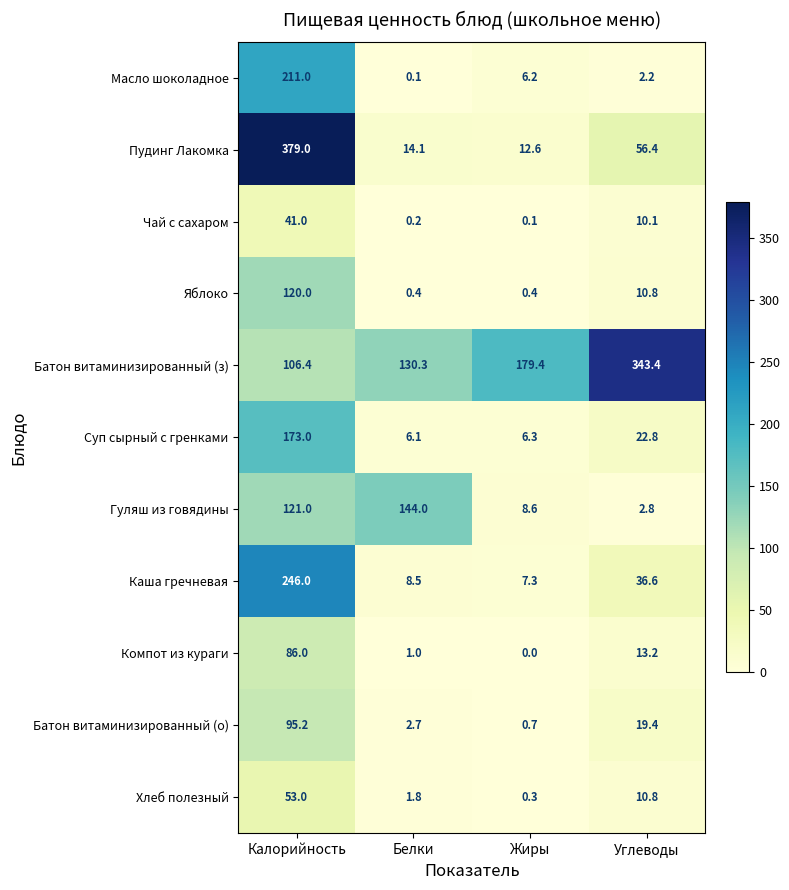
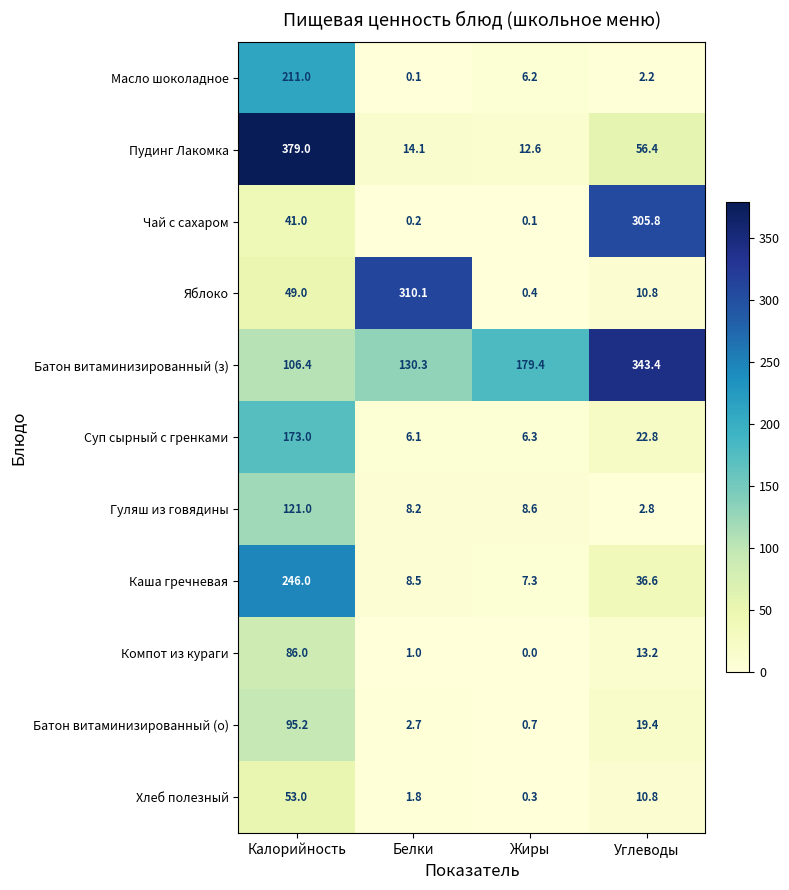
Чай с сахаром, Углеводы: 10.1 -> 305.8
Яблоко, Калорийность: 120.0 -> 49.0
Яблоко, Белки: 0.4 -> 310.1
Гуляш из говядины, Белки: 144.0 -> 8.2
